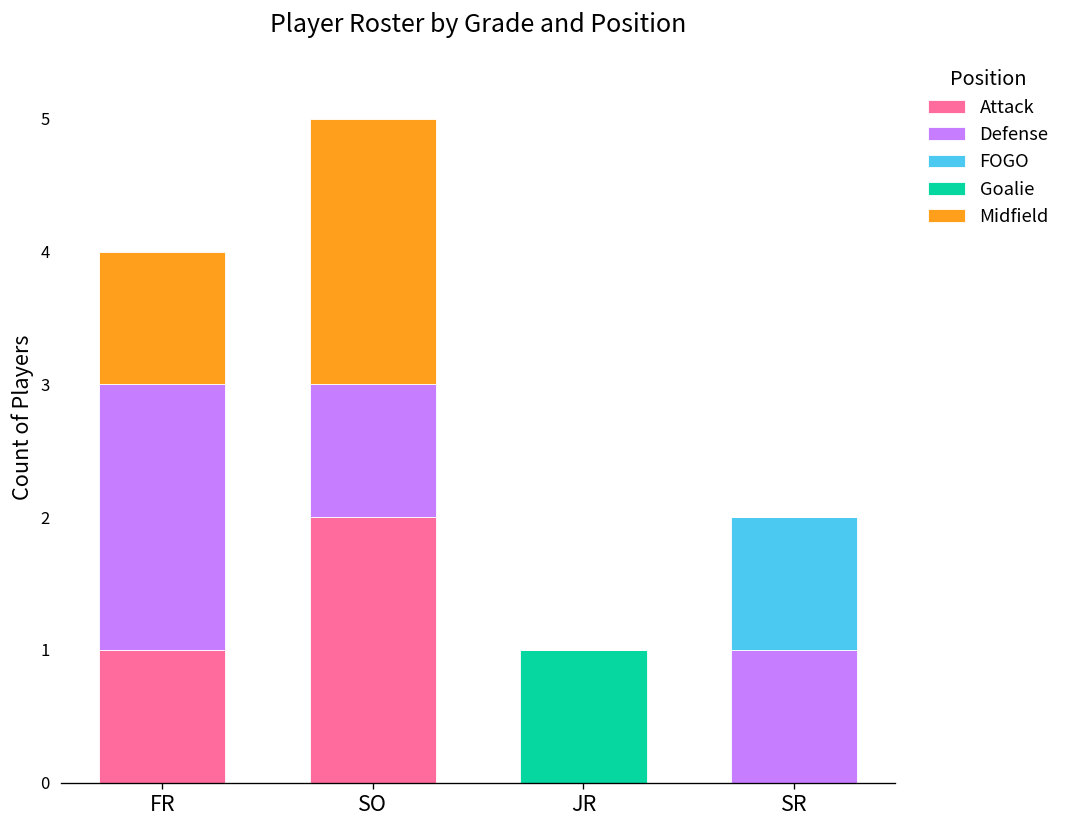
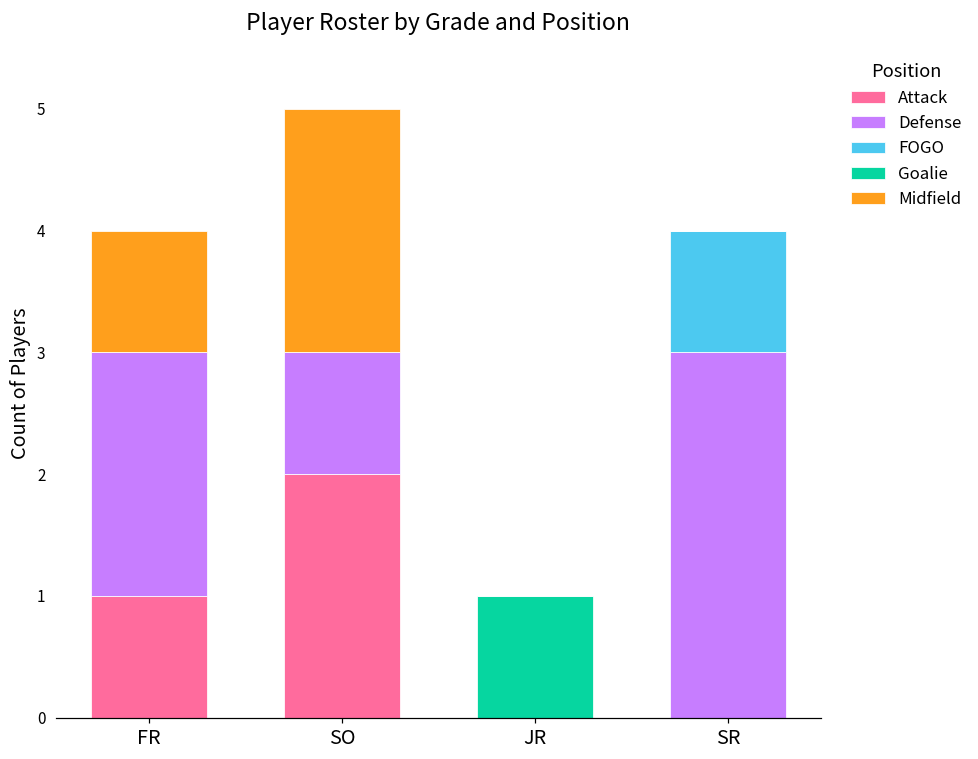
Defense, SR: 1 -> 3
